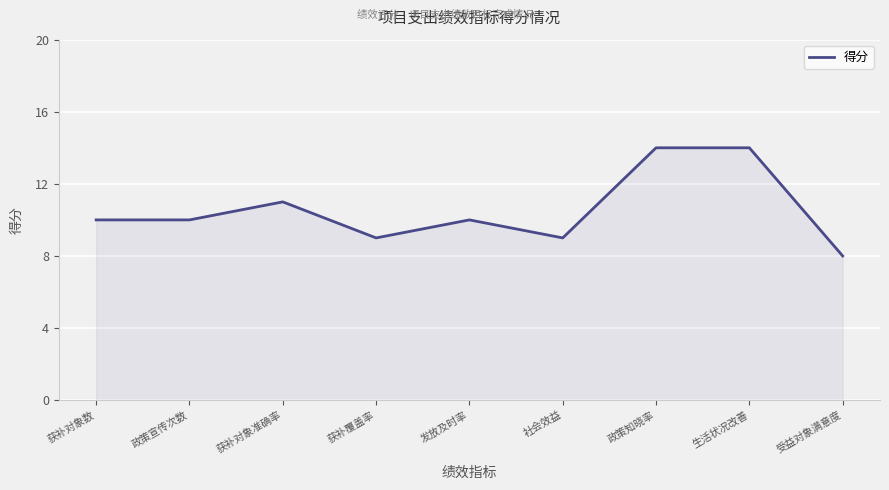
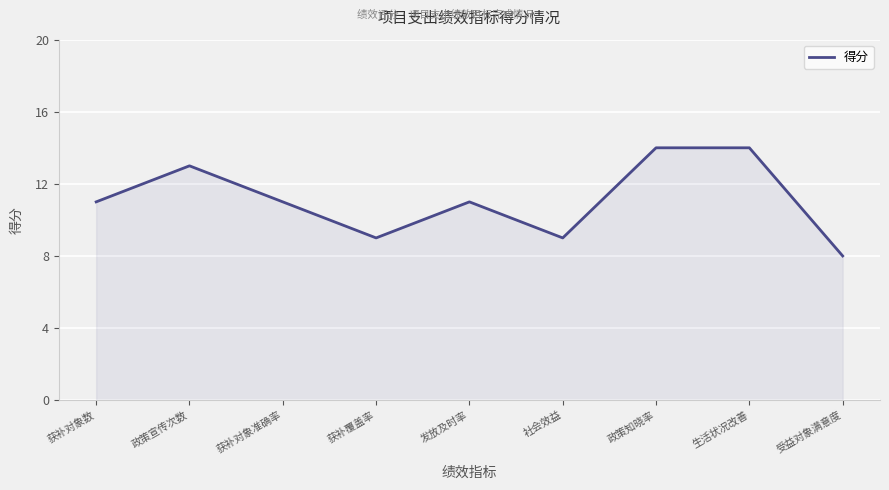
获补对象数: 10 -> 11
政策宣传次数: 10 -> 13
发放及时率: 10 -> 11
